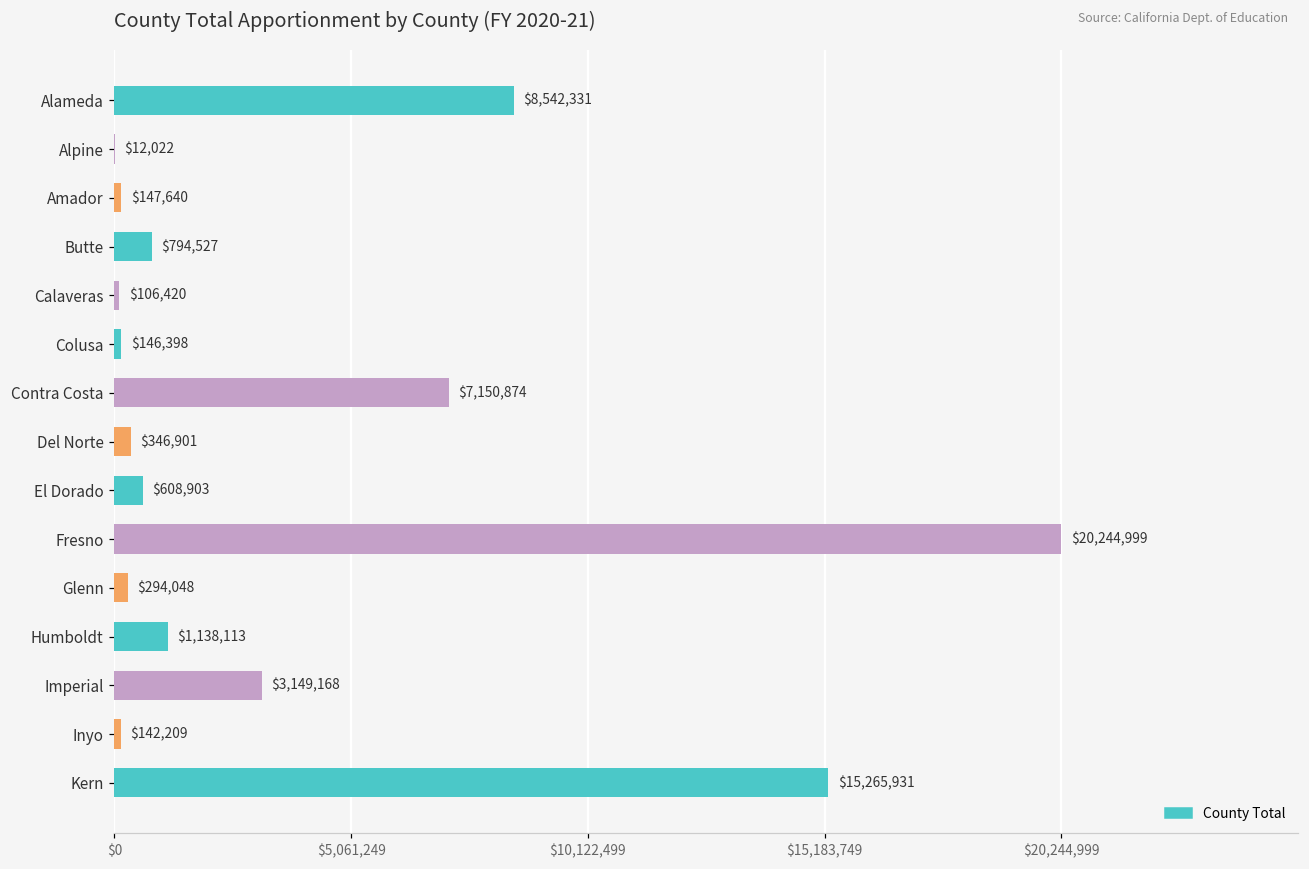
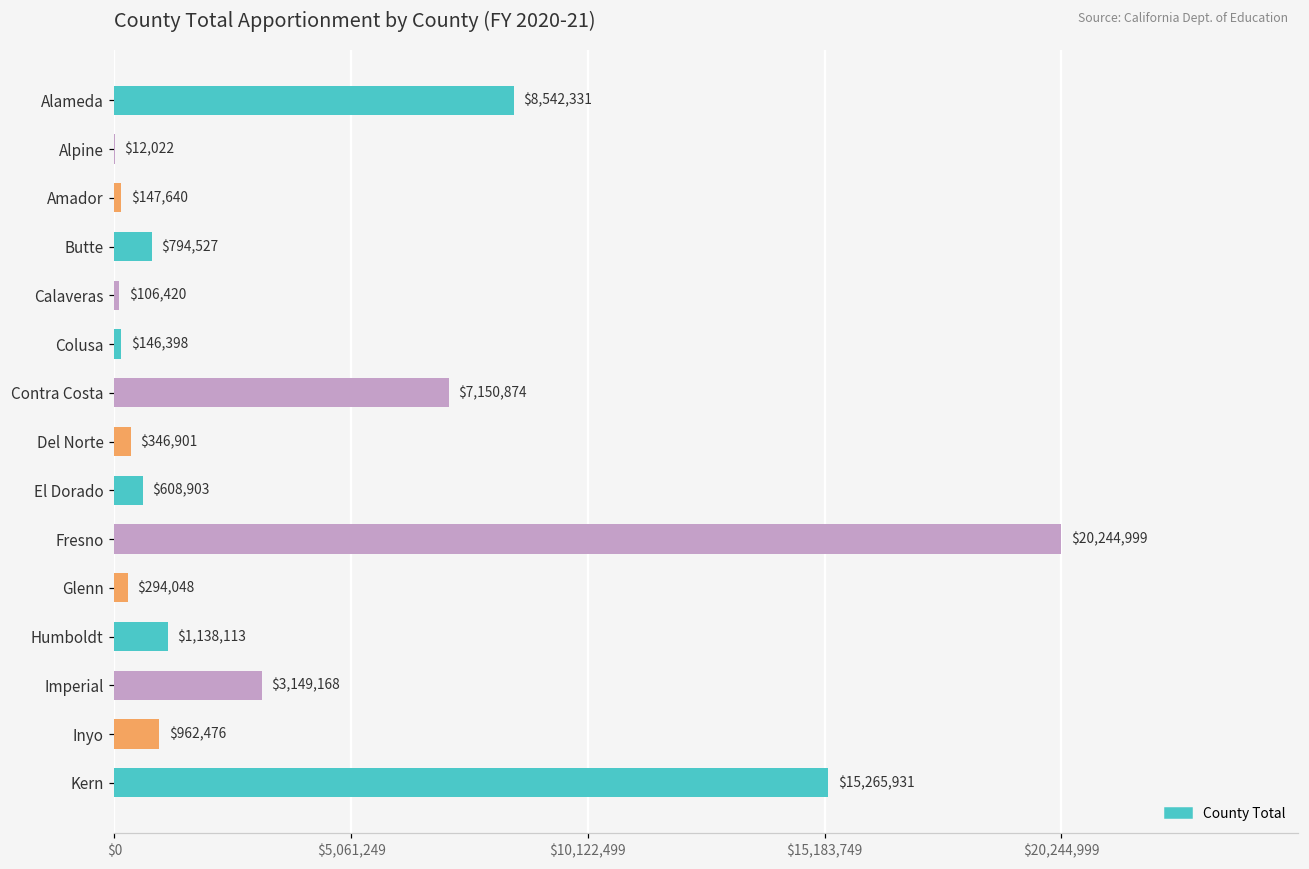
Inyo: $142,209 -> $962,476
